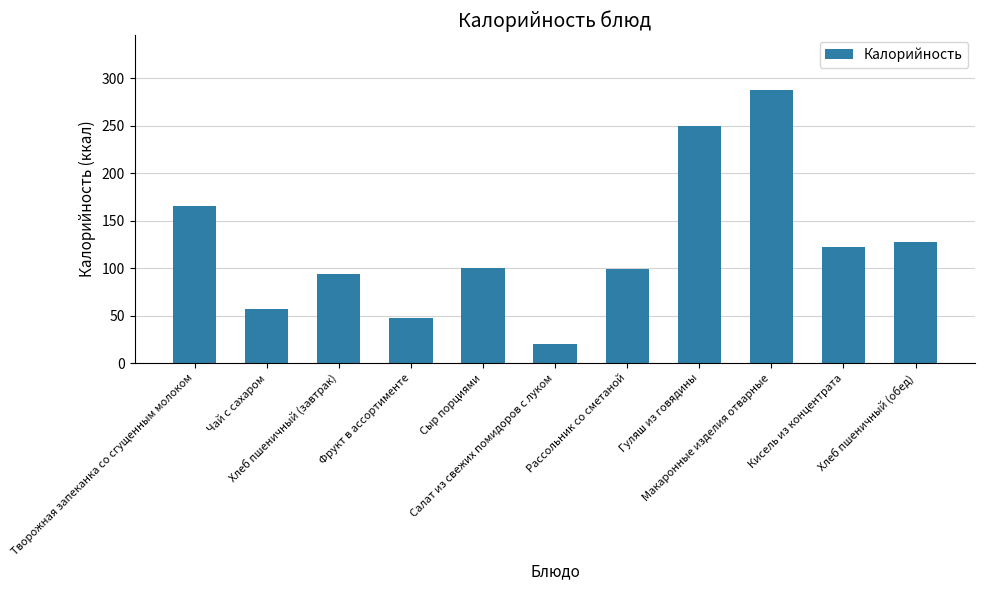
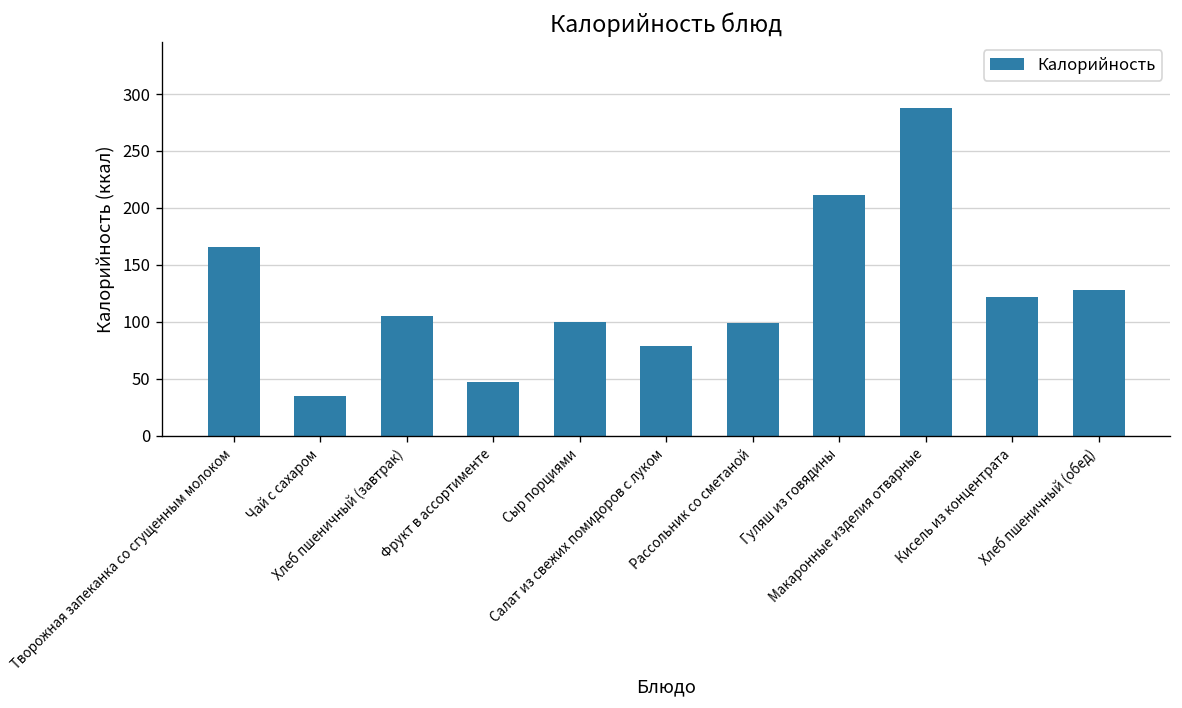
Чай с сахаром: 60 -> 40
Хлеб пшеничный (завтрак): 90 -> 110
Салат из свежих помидоров с луком: 20 -> 80
Гуляш из говядины: 250 -> 210
